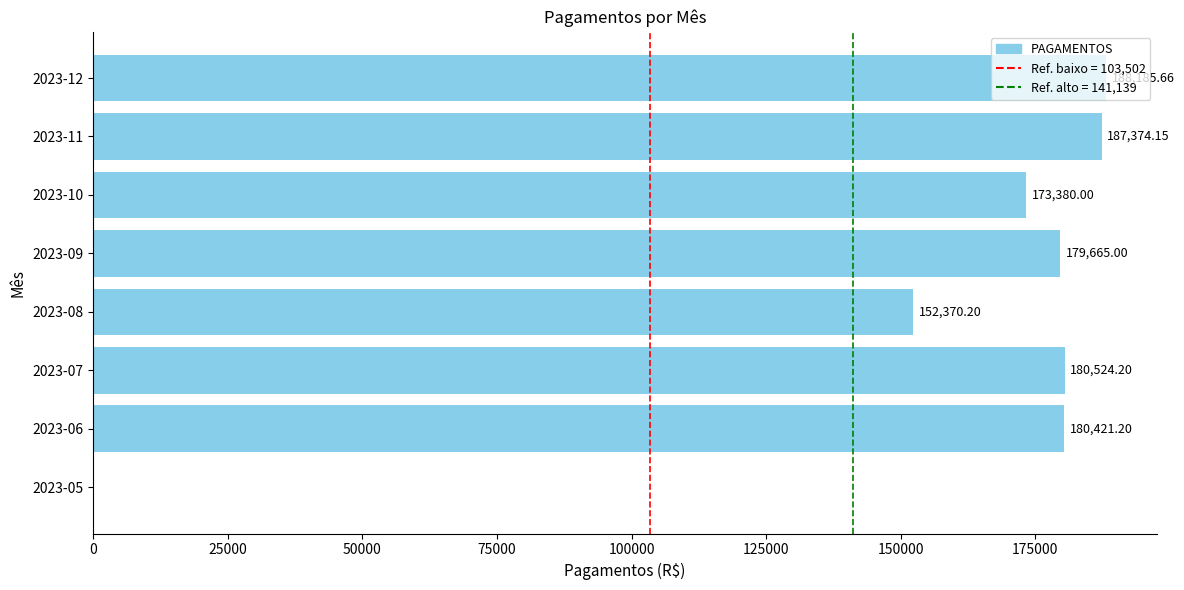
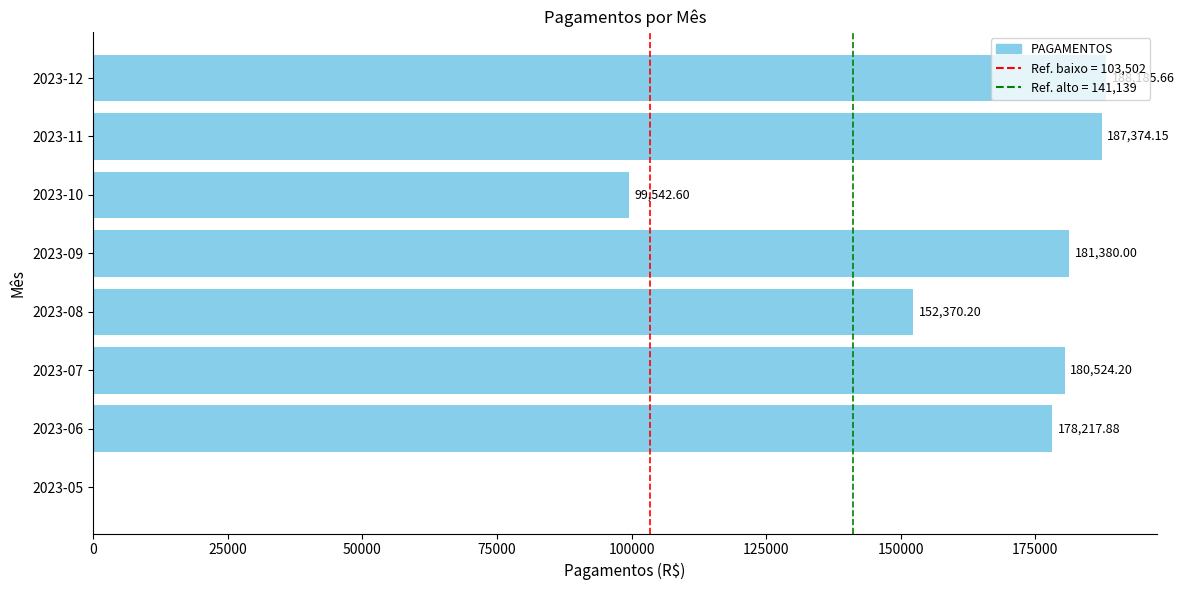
2023-10: 173,380.00 -> 99,542.60
2023-09: 179,665.00 -> 181,380.00
2023-06: 180,421.20 -> 178,217.88
